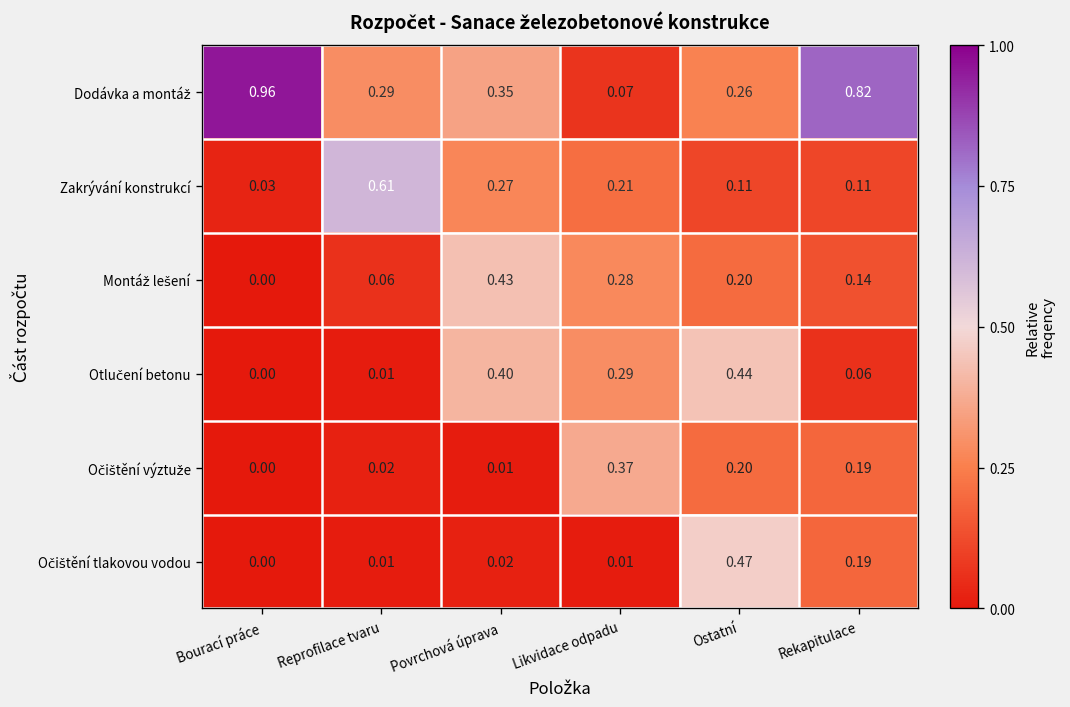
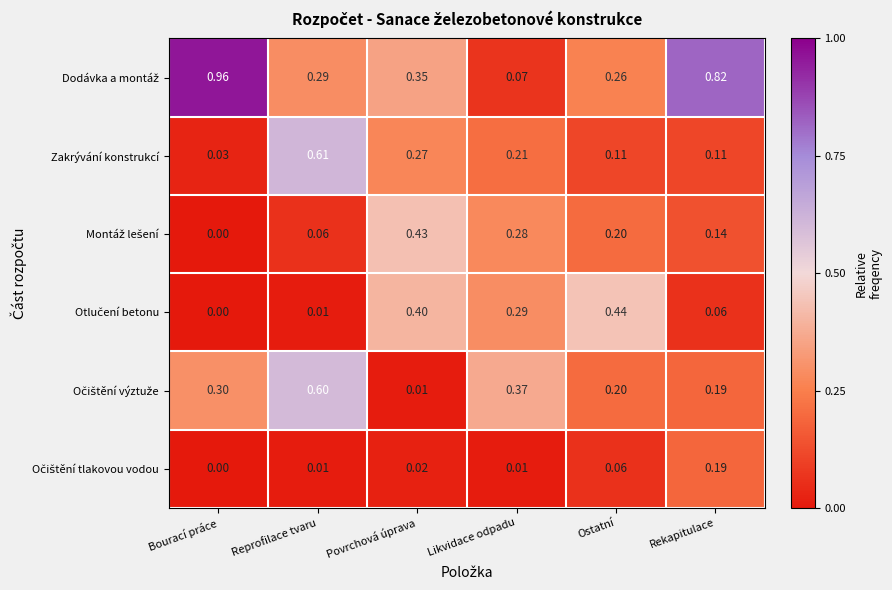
Očištění výztuže, Bourací práce: 0.00 -> 0.30
Očištění výztuže, Reprofilace tvaru: 0.02 -> 0.60
Očištění tlakovou vodou, Ostatní: 0.47 -> 0.06
